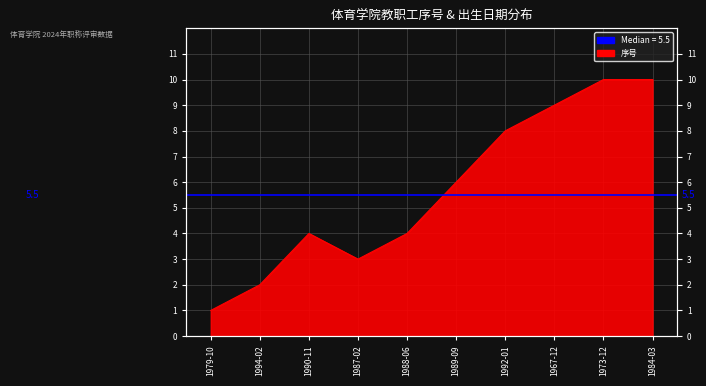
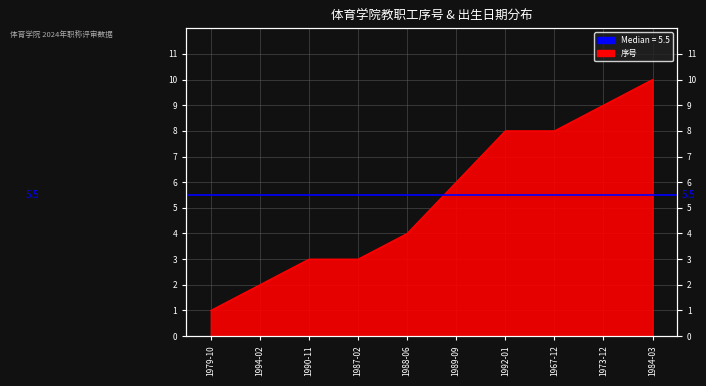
1990-11: 4 -> 3
1967-12: 9 -> 8
1973-12: 10 -> 9
